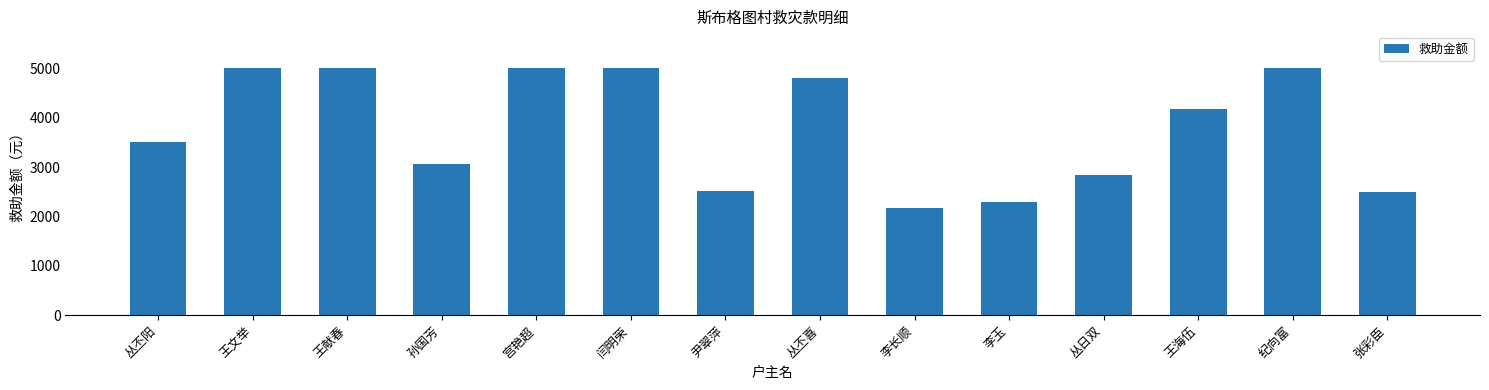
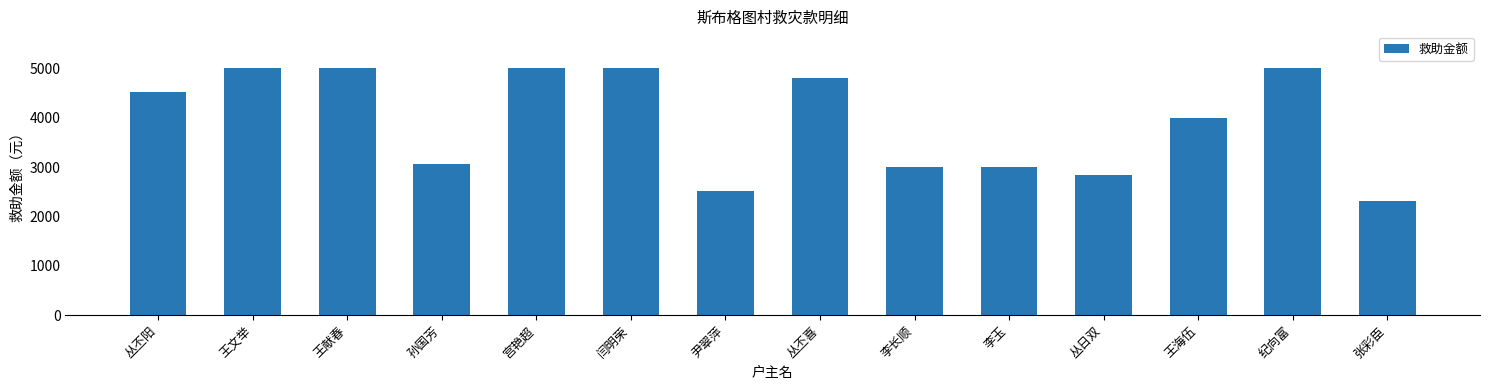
丛丕阳: 3500 -> 4500
李长顺: 2200 -> 3000
李玉: 2300 -> 3000
王海伍: 4200 -> 4000
张彩臣: 2500 -> 2300
